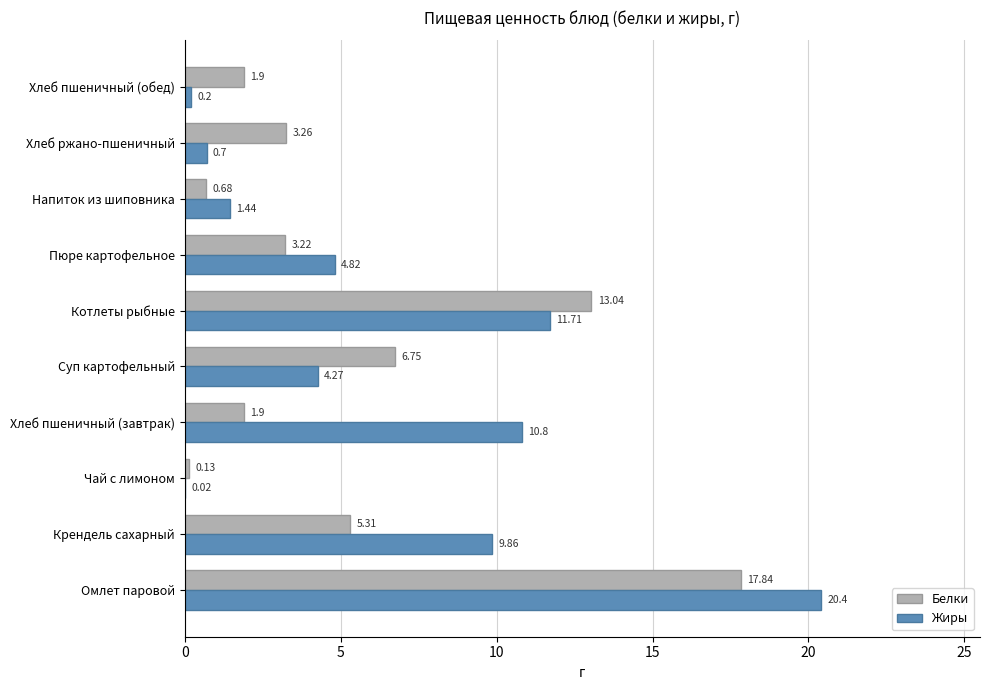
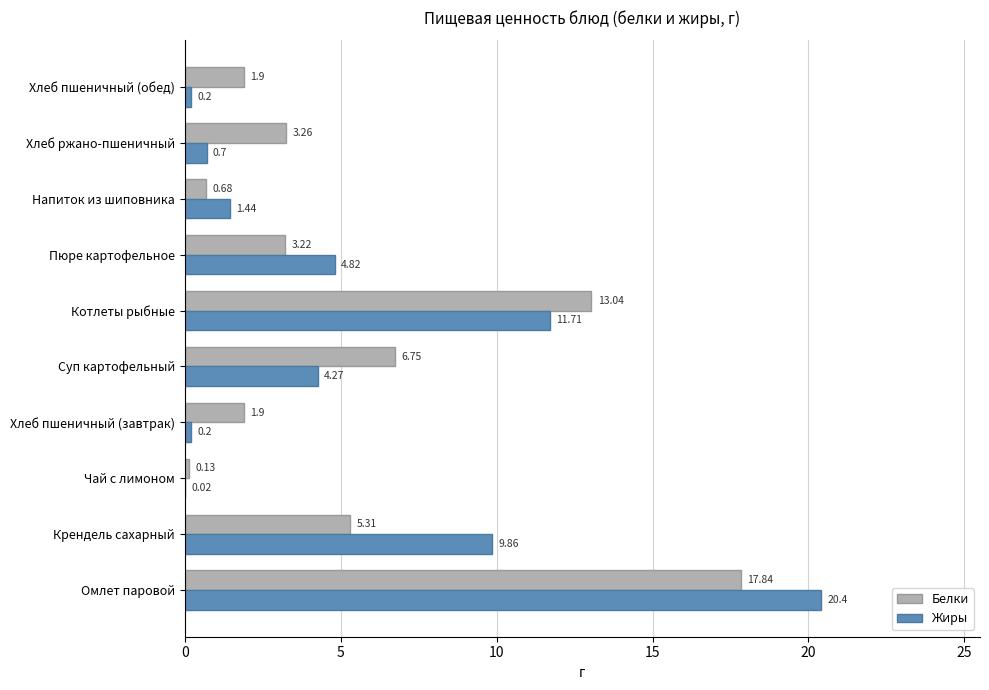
Жиры, Хлеб пшеничный (завтрак): 10.8 -> 0.2
